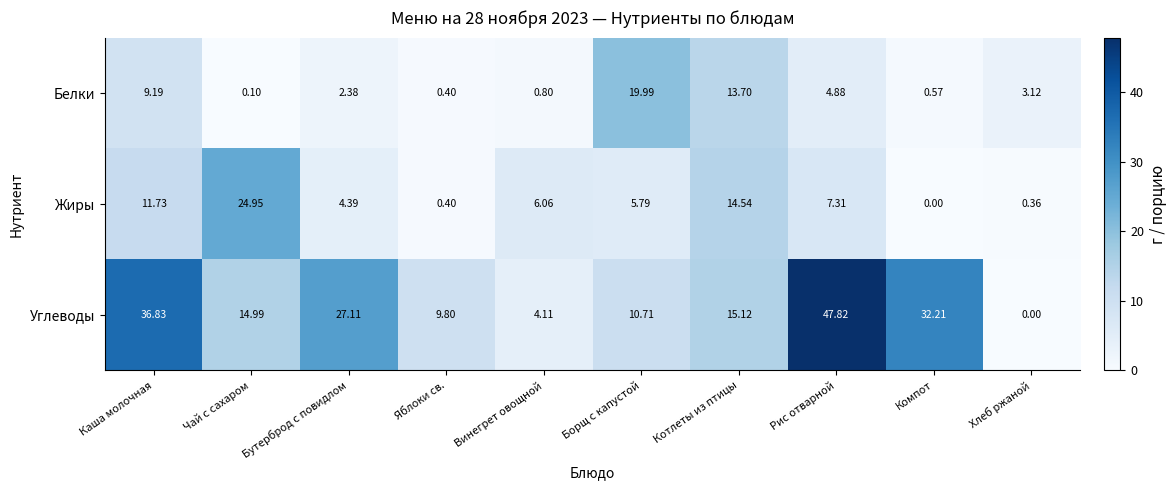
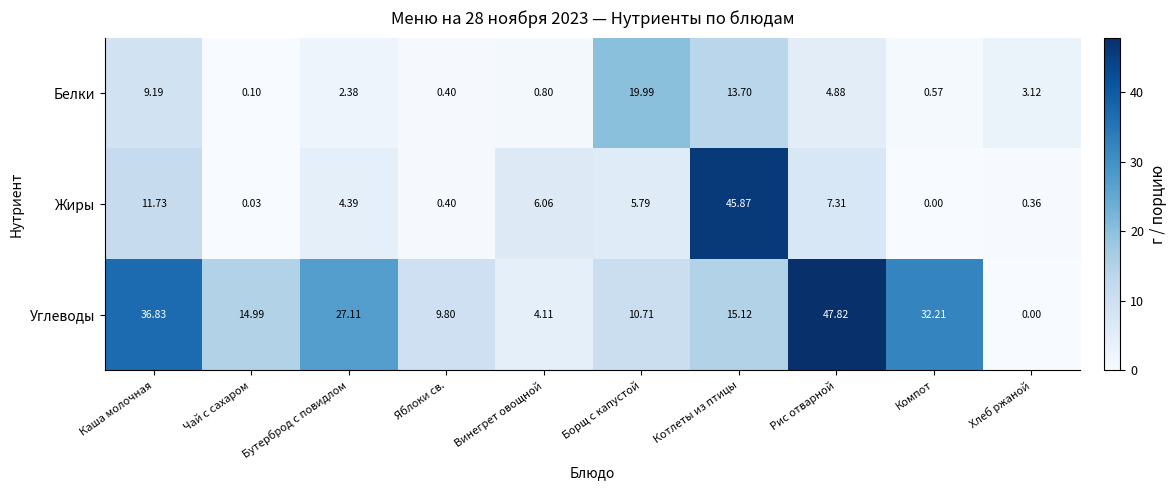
Жиры, Чай с сахаром: 24.95 -> 0.03
Жиры, Котлеты из птицы: 14.54 -> 45.87
